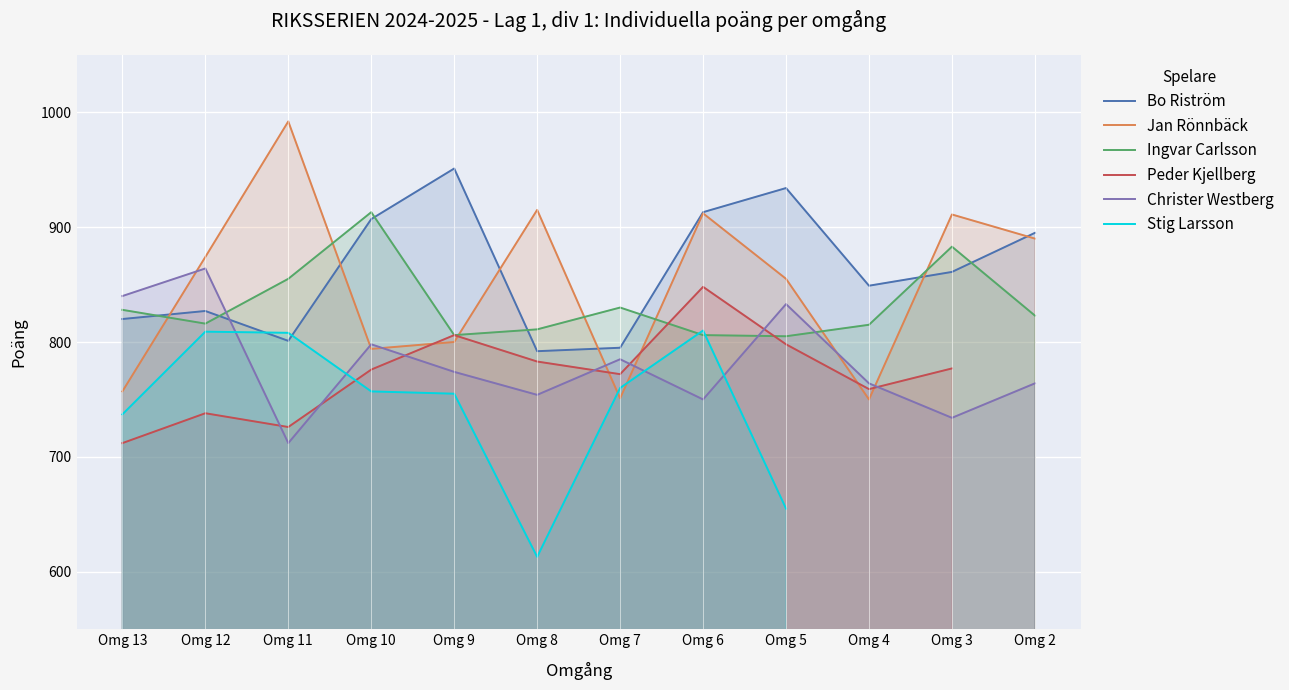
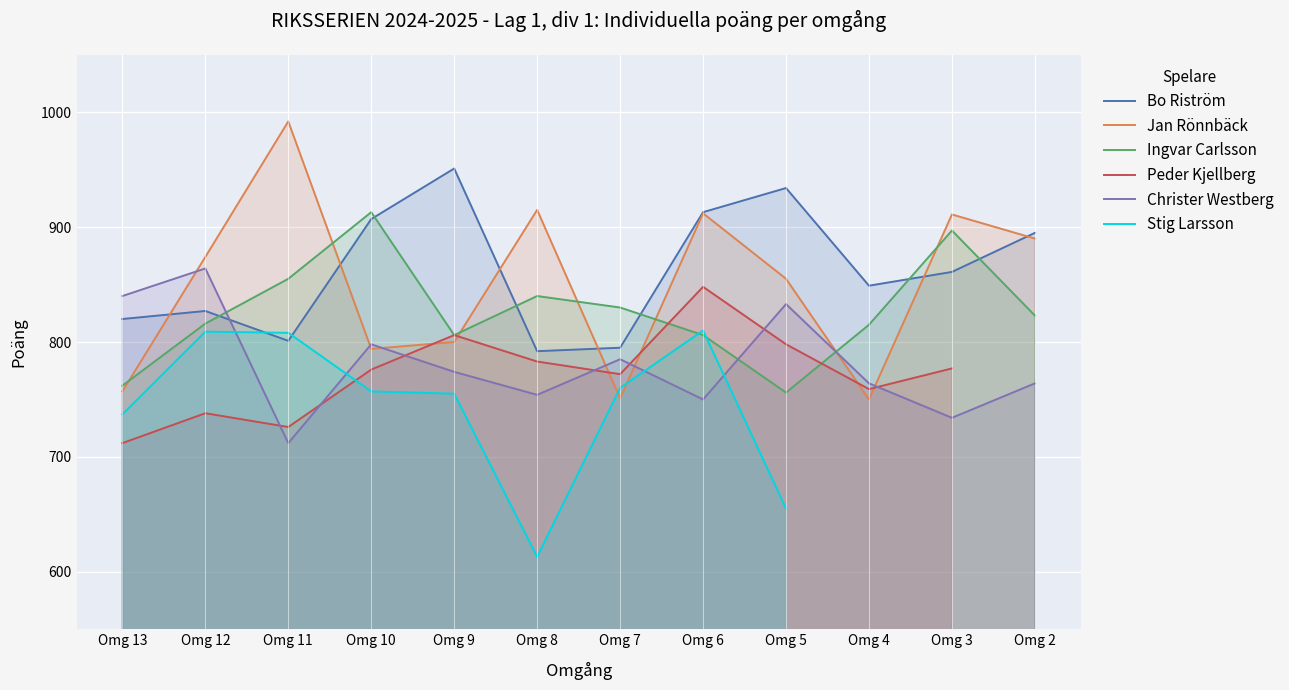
Ingvar Carlsson, Omg 13: 828 -> 762
Ingvar Carlsson, Omg 8: 811 -> 840
Ingvar Carlsson, Omg 5: 805 -> 756
Ingvar Carlsson, Omg 3: 883 -> 897
